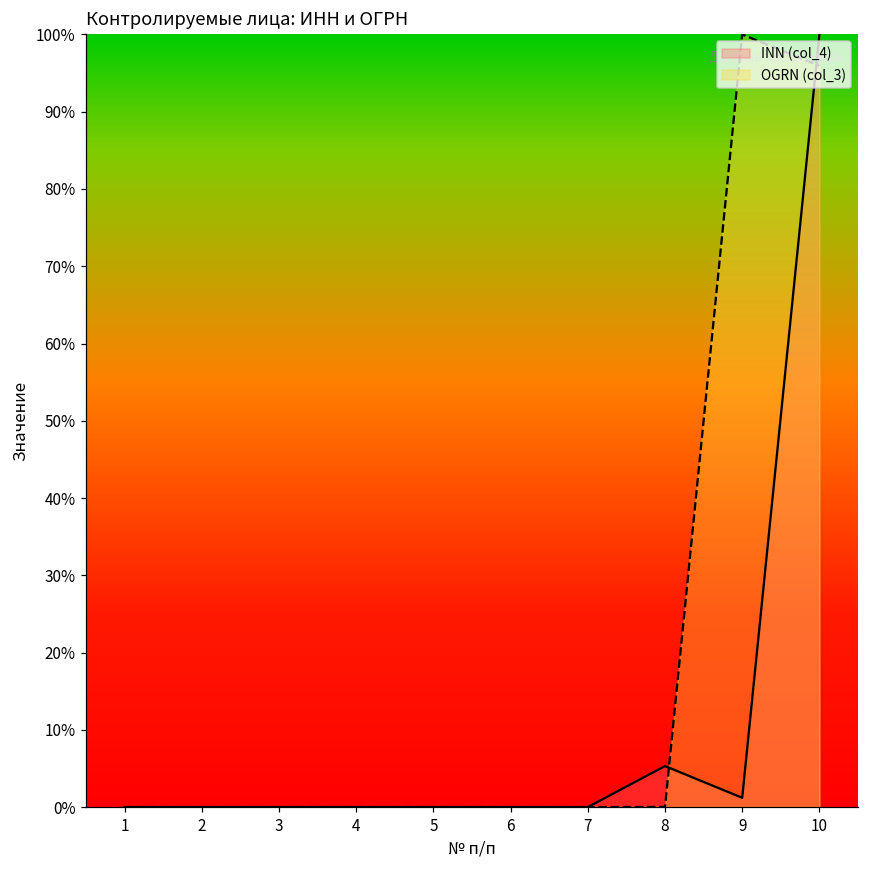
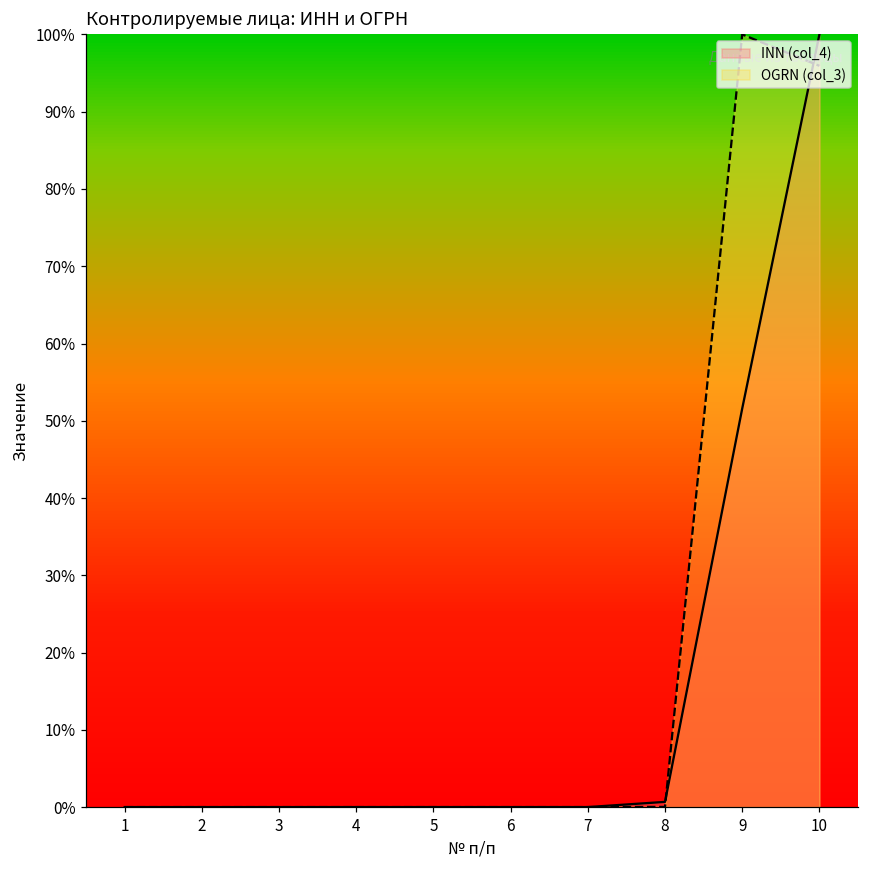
INN (col_4), 8: 5% -> 1%
INN (col_4), 9: 1% -> 52%
